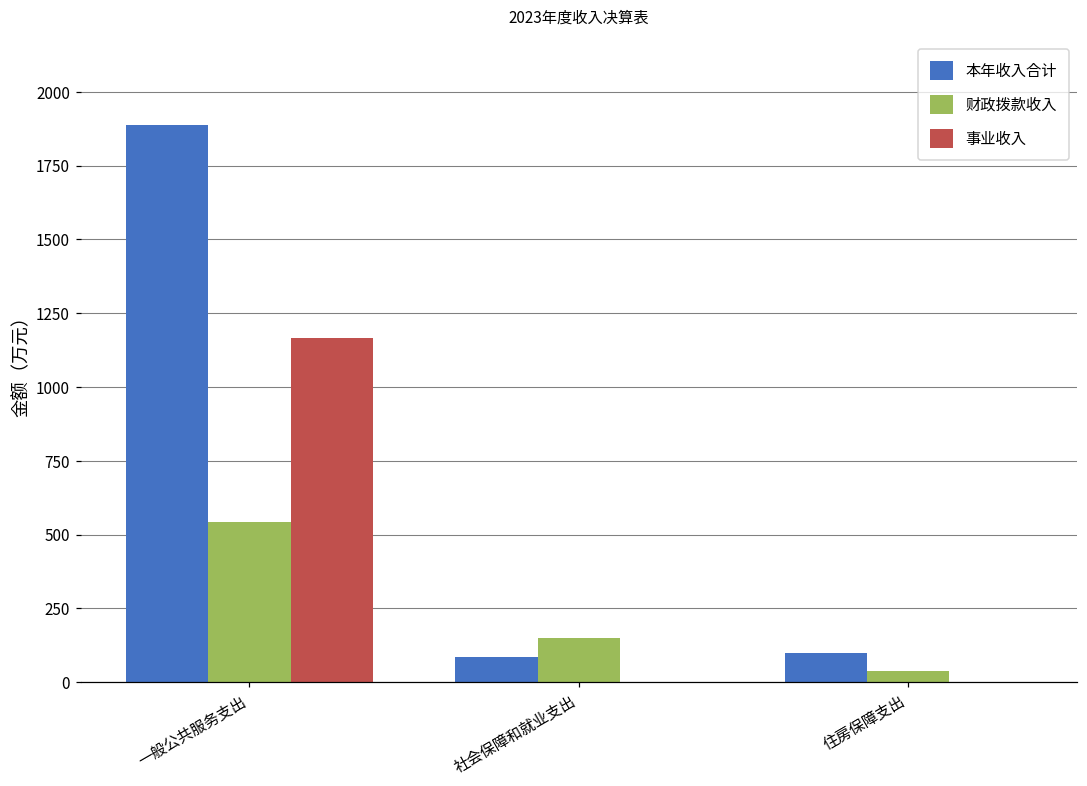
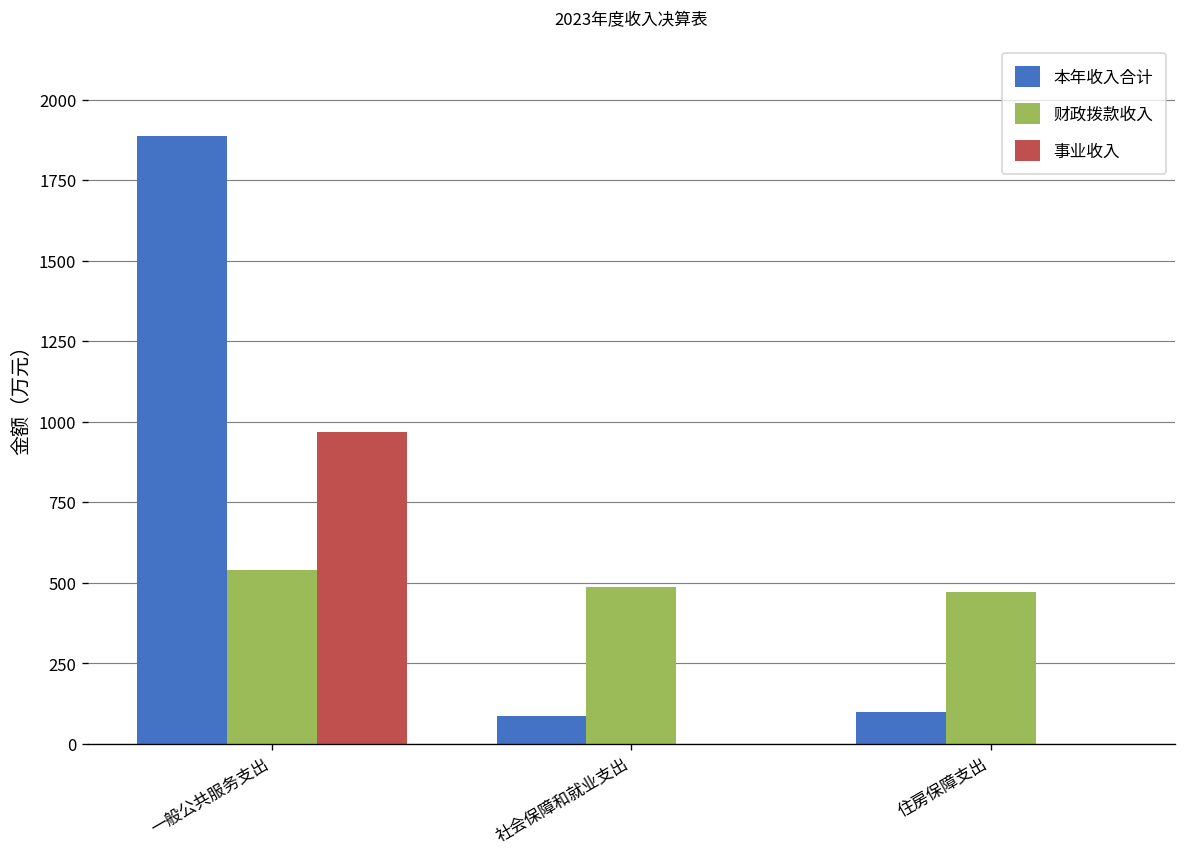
事业收入, 一般公共服务支出: 1170 -> 970
财政拨款收入, 社会保障和就业支出: 150 -> 490
财政拨款收入, 住房保障支出: 40 -> 470
